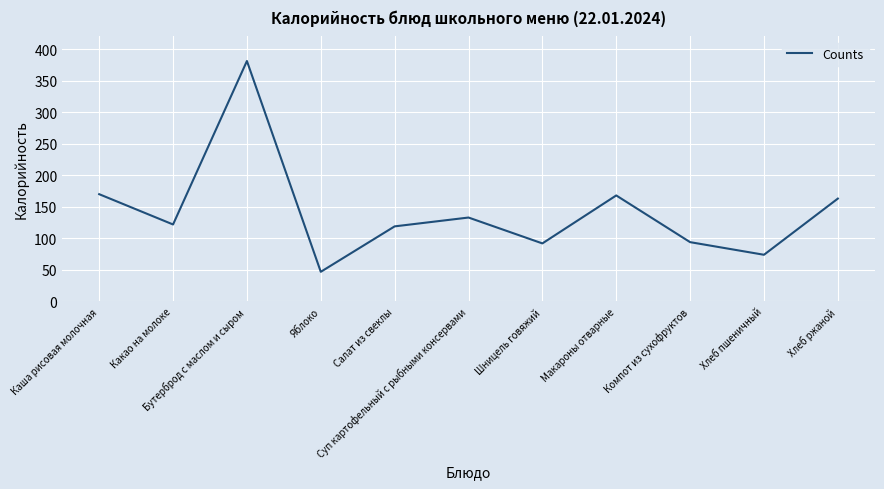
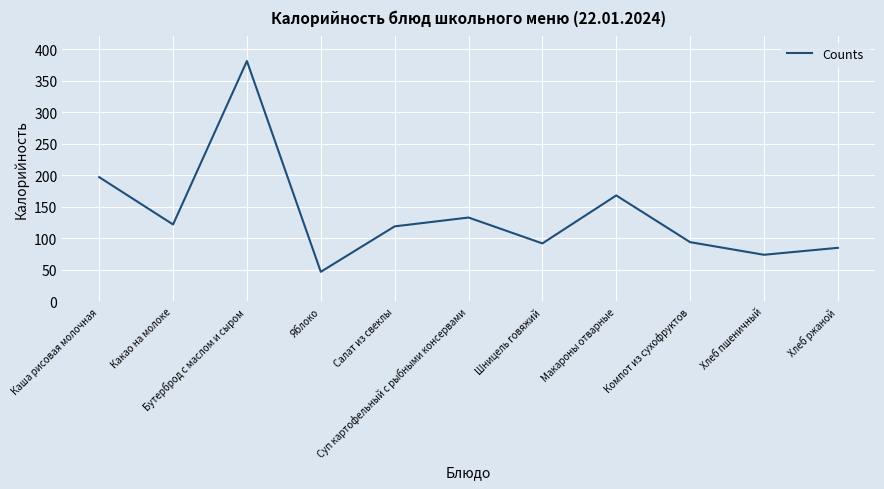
Каша рисовая молочная: 170 -> 200
Хлеб ржаной: 160 -> 90
